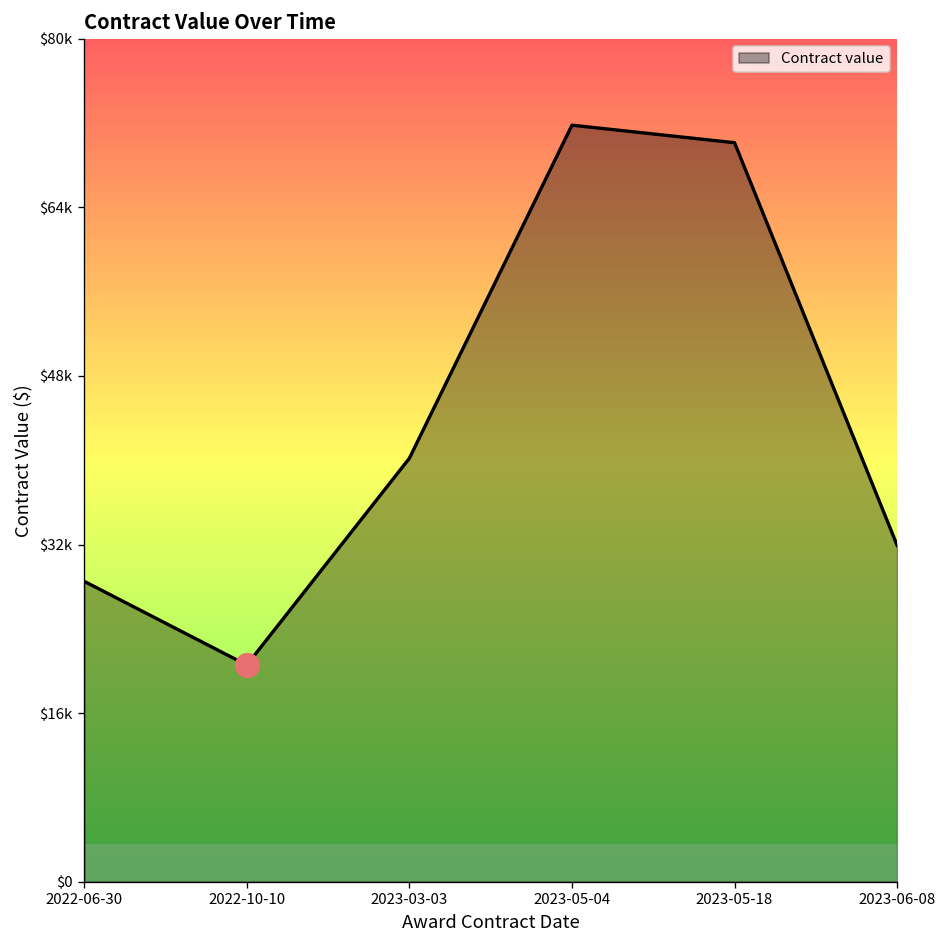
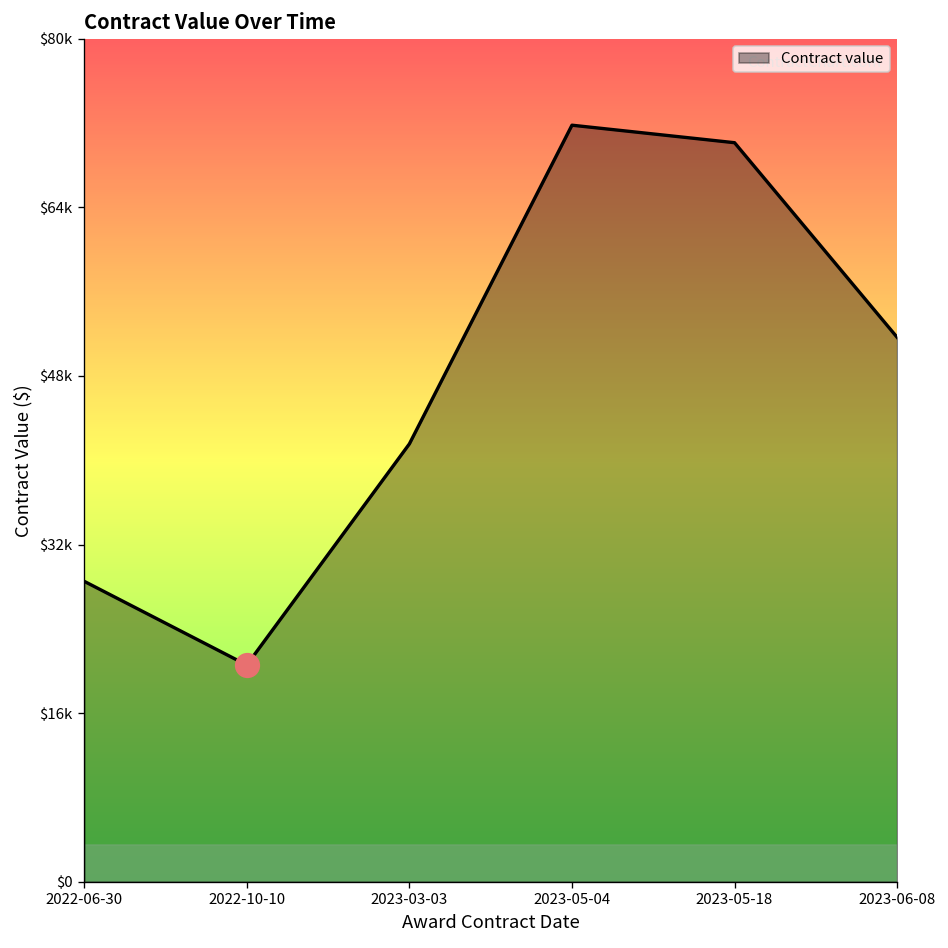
Contract value, 2023-03-03: $40000 -> $42000
Contract value, 2023-06-08: $32000 -> $52000
